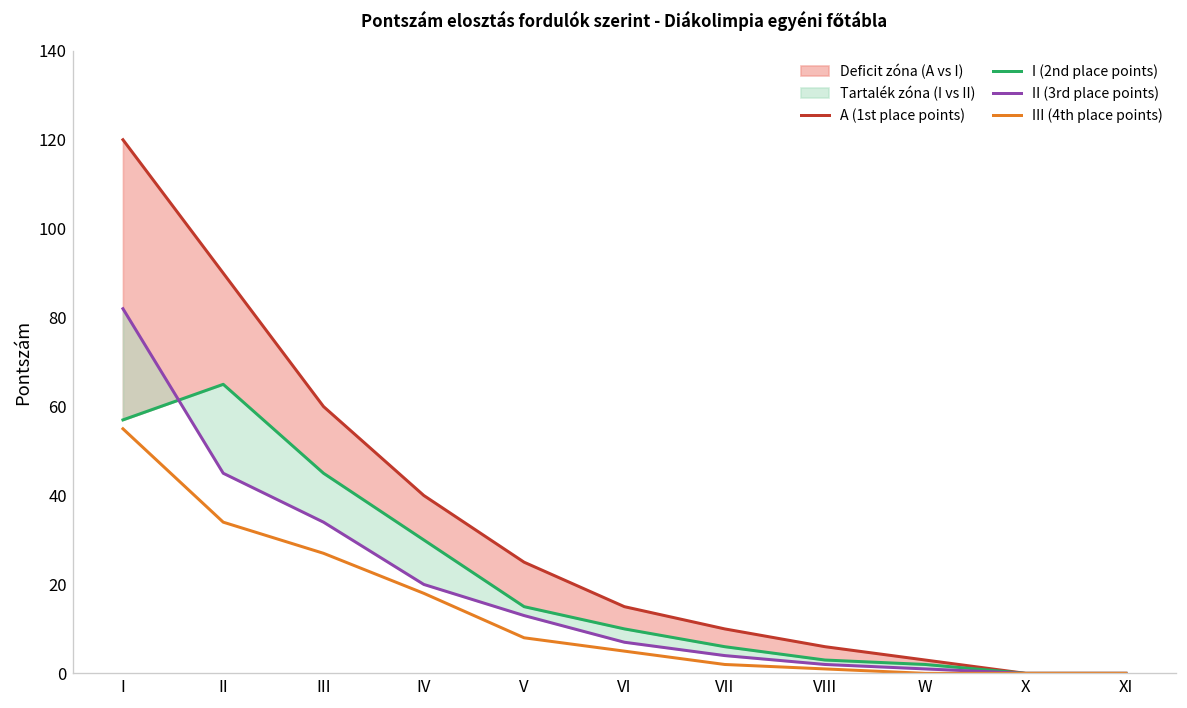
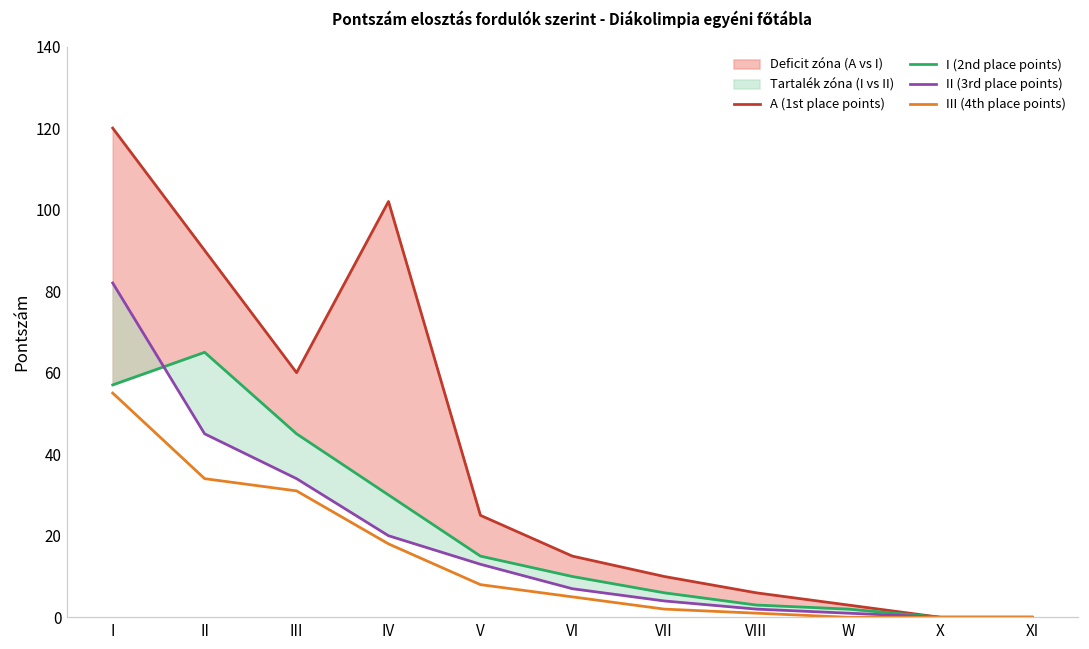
III (4th place points), III: 27 -> 31
A (1st place points), IV: 40 -> 102
